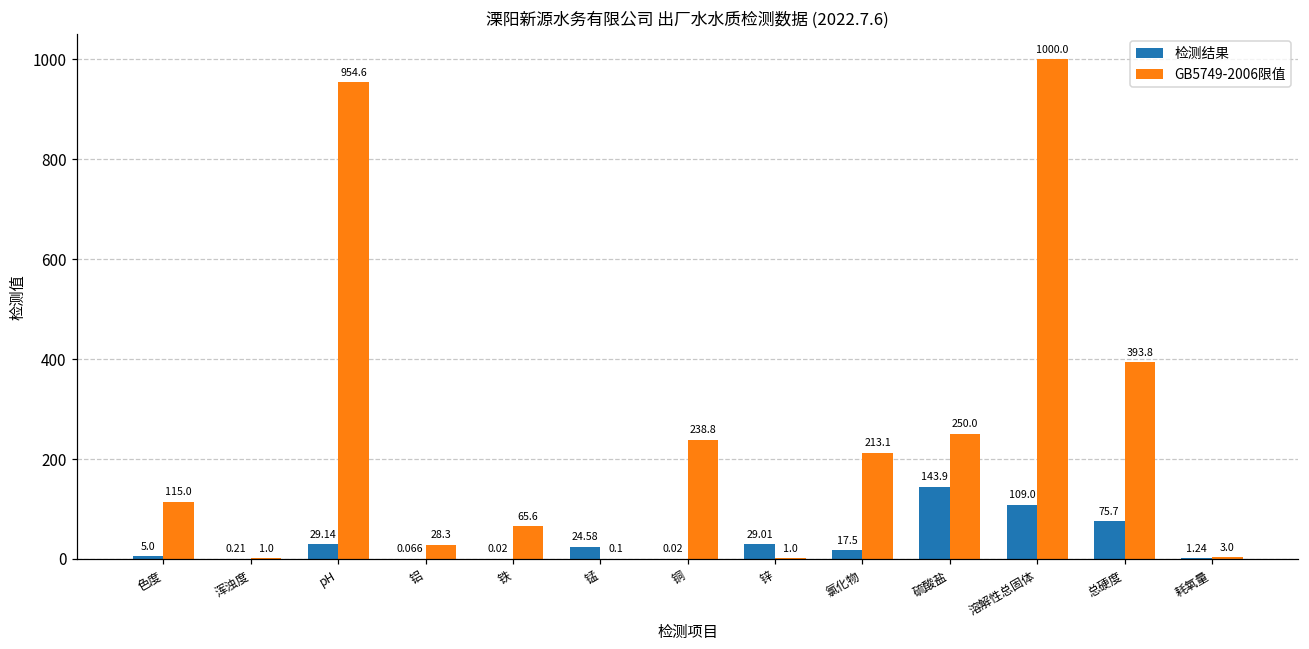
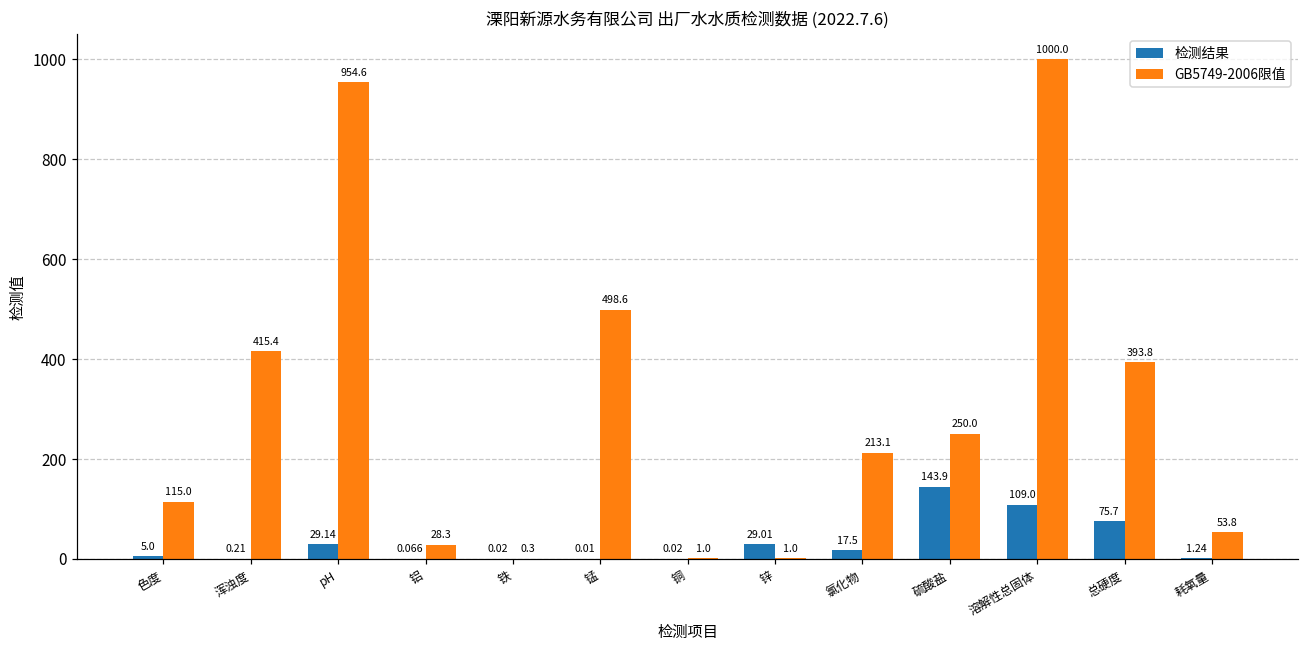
GB5749-2006限值, 浑浊度: 1.0 -> 415.4
GB5749-2006限值, 铁: 65.6 -> 0.3
检测结果, 锰: 24.58 -> 0.01
GB5749-2006限值, 锰: 0.1 -> 498.6
GB5749-2006限值, 铜: 238.8 -> 1.0
GB5749-2006限值, 耗氧量: 3.0 -> 53.8
